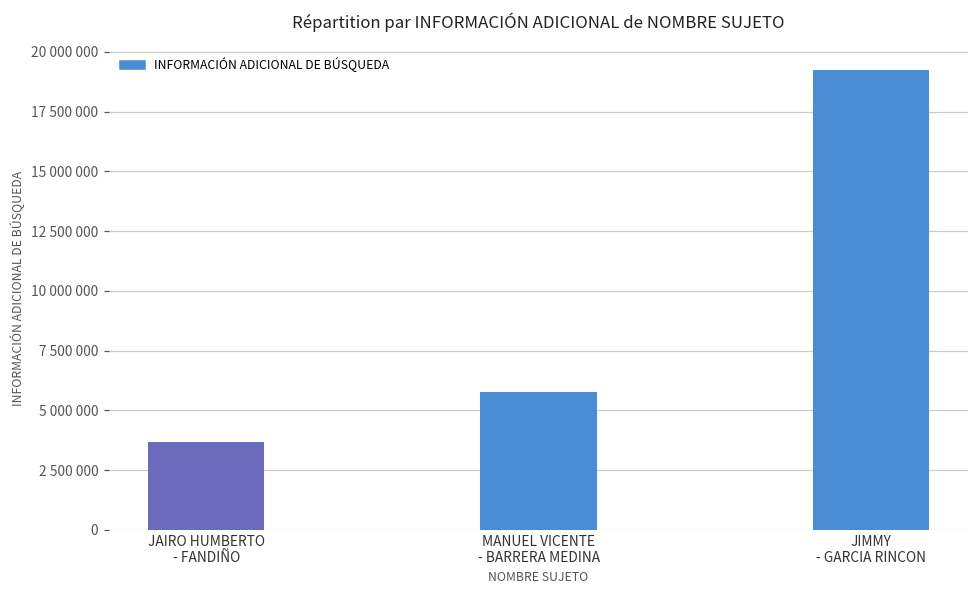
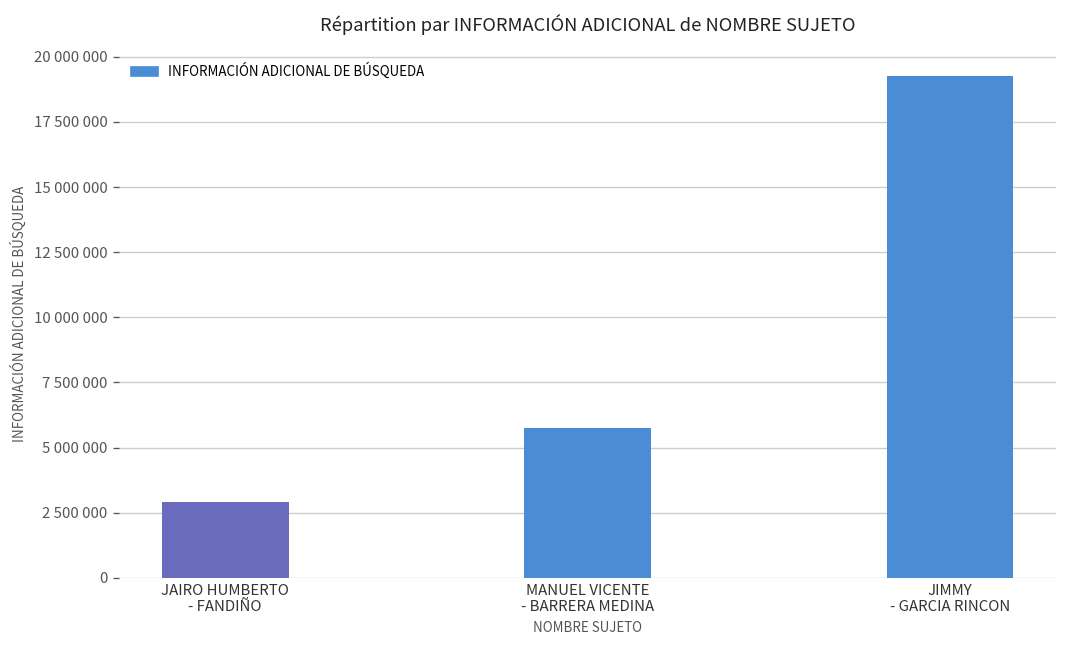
JAIRO HUMBERTO - FANDIÑO: 3700000 -> 2900000
